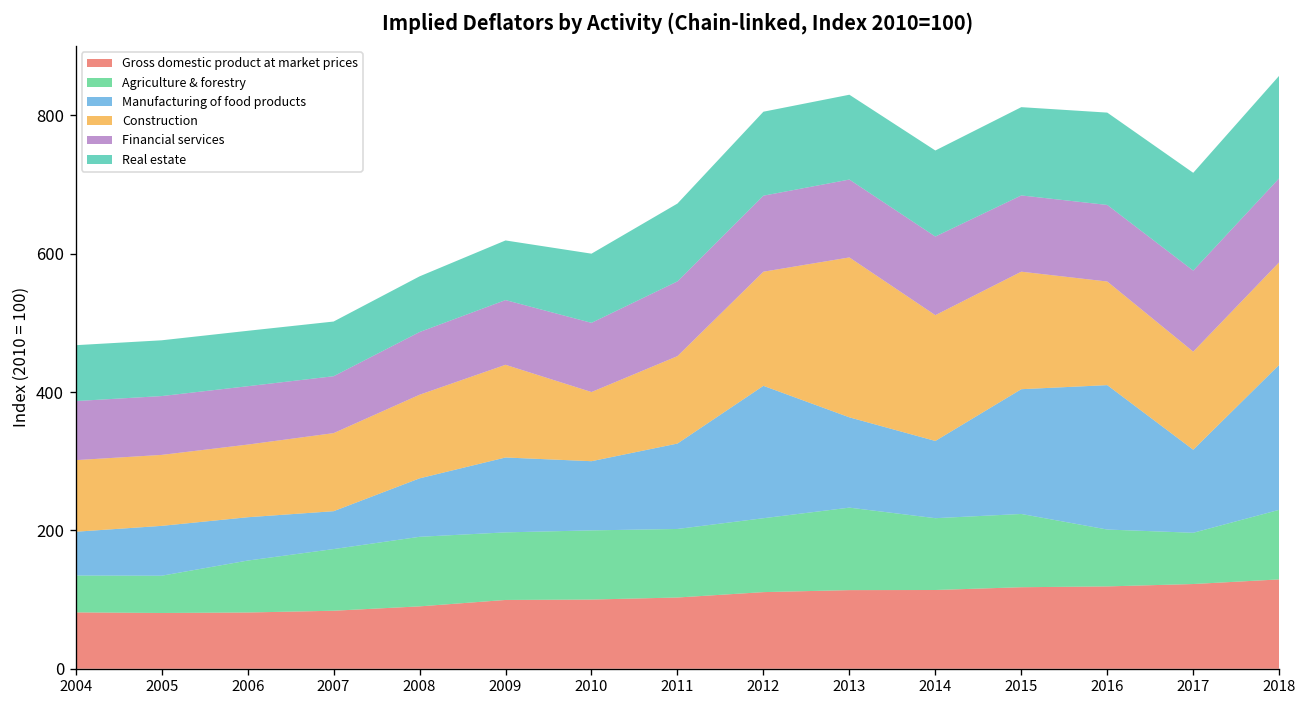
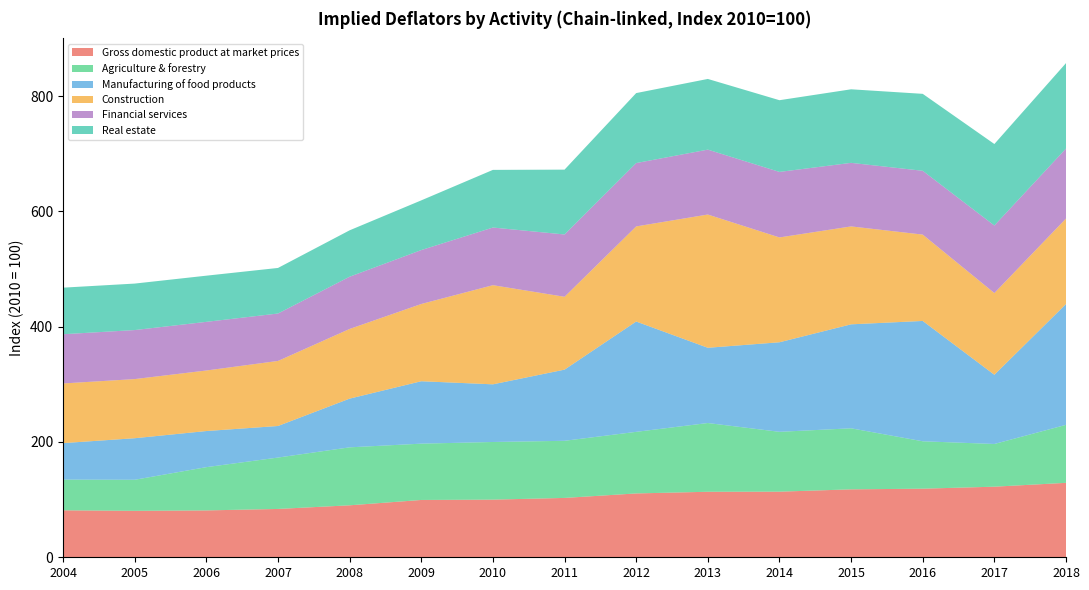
Construction, 2010: 100 -> 170
Manufacturing of food products, 2014: 110 -> 160
